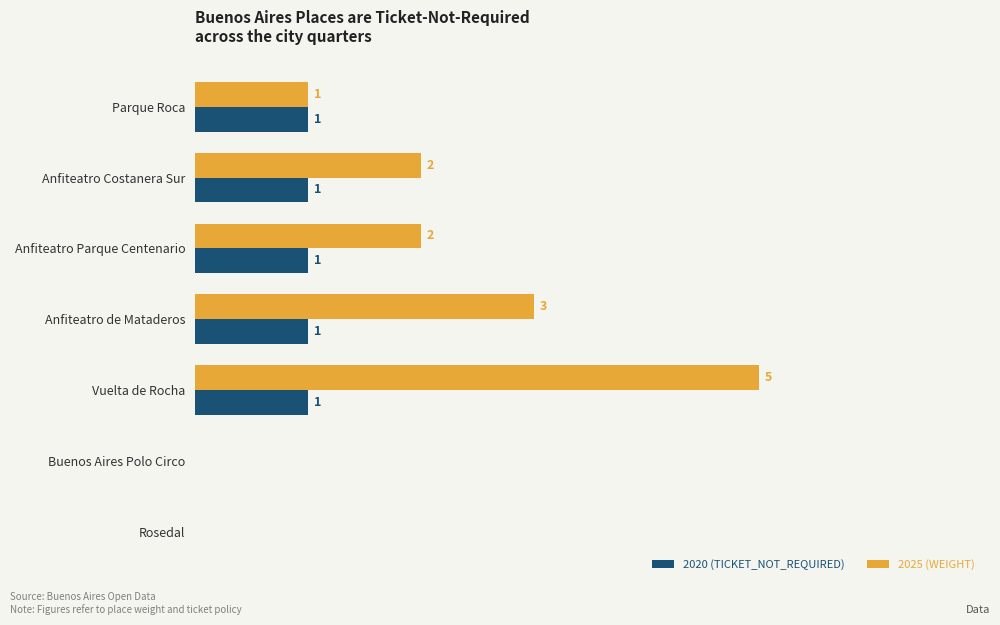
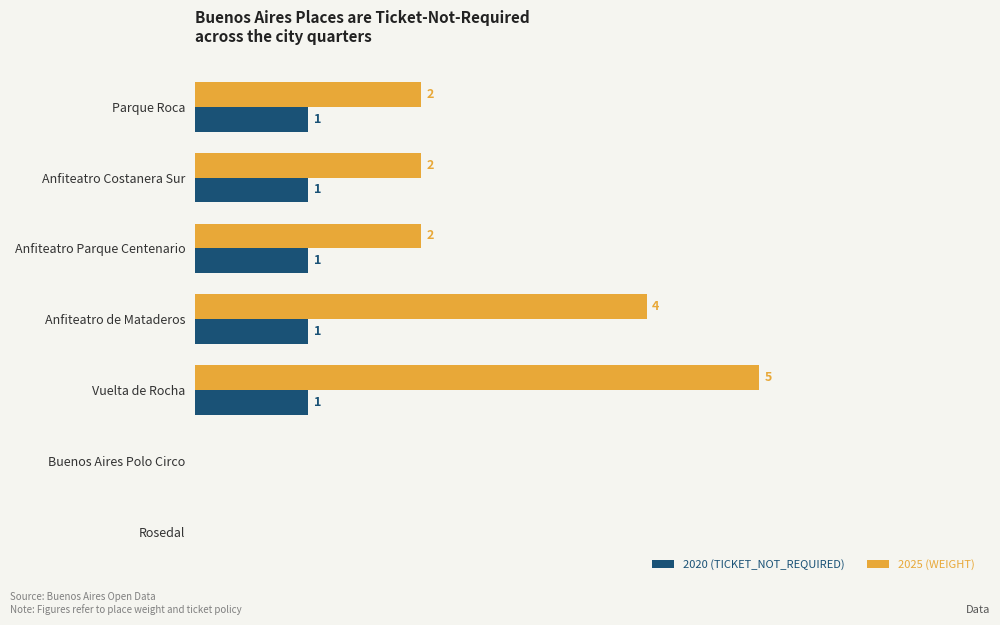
2025 (WEIGHT), Parque Roca: 1 -> 2
2025 (WEIGHT), Anfiteatro de Mataderos: 3 -> 4
